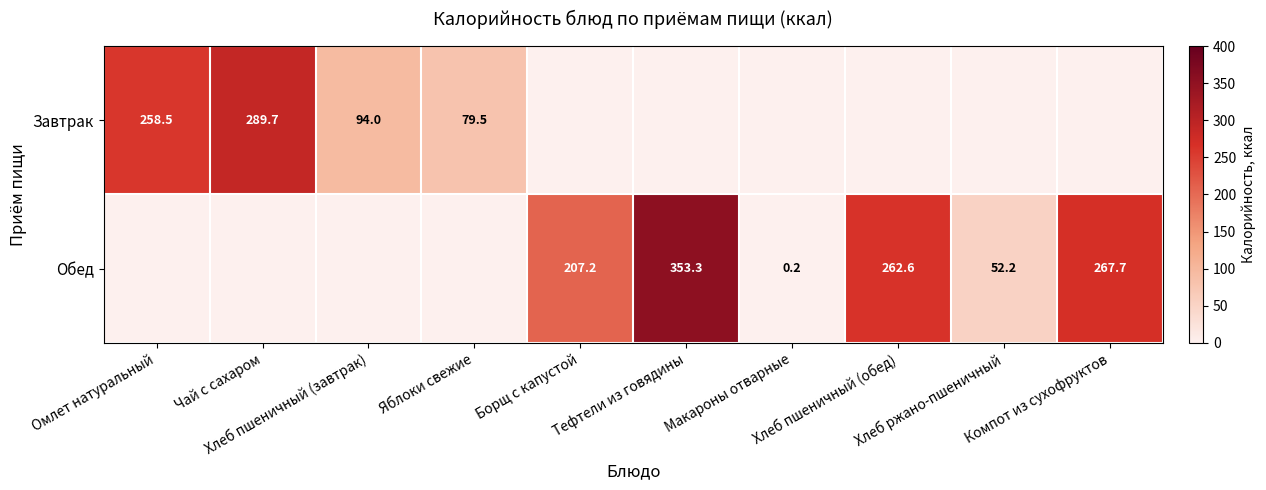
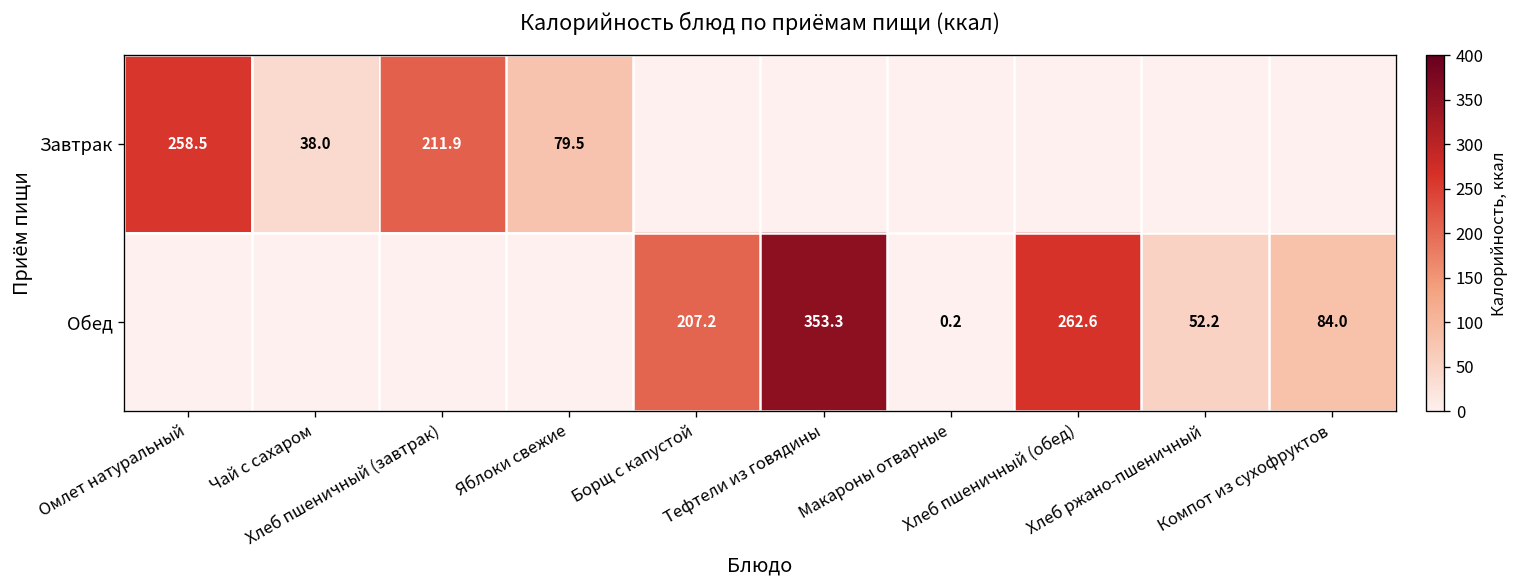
Завтрак, Чай с сахаром: 289.7 -> 38.0
Завтрак, Хлеб пшеничный (завтрак): 94.0 -> 211.9
Обед, Компот из сухофруктов: 267.7 -> 84.0
